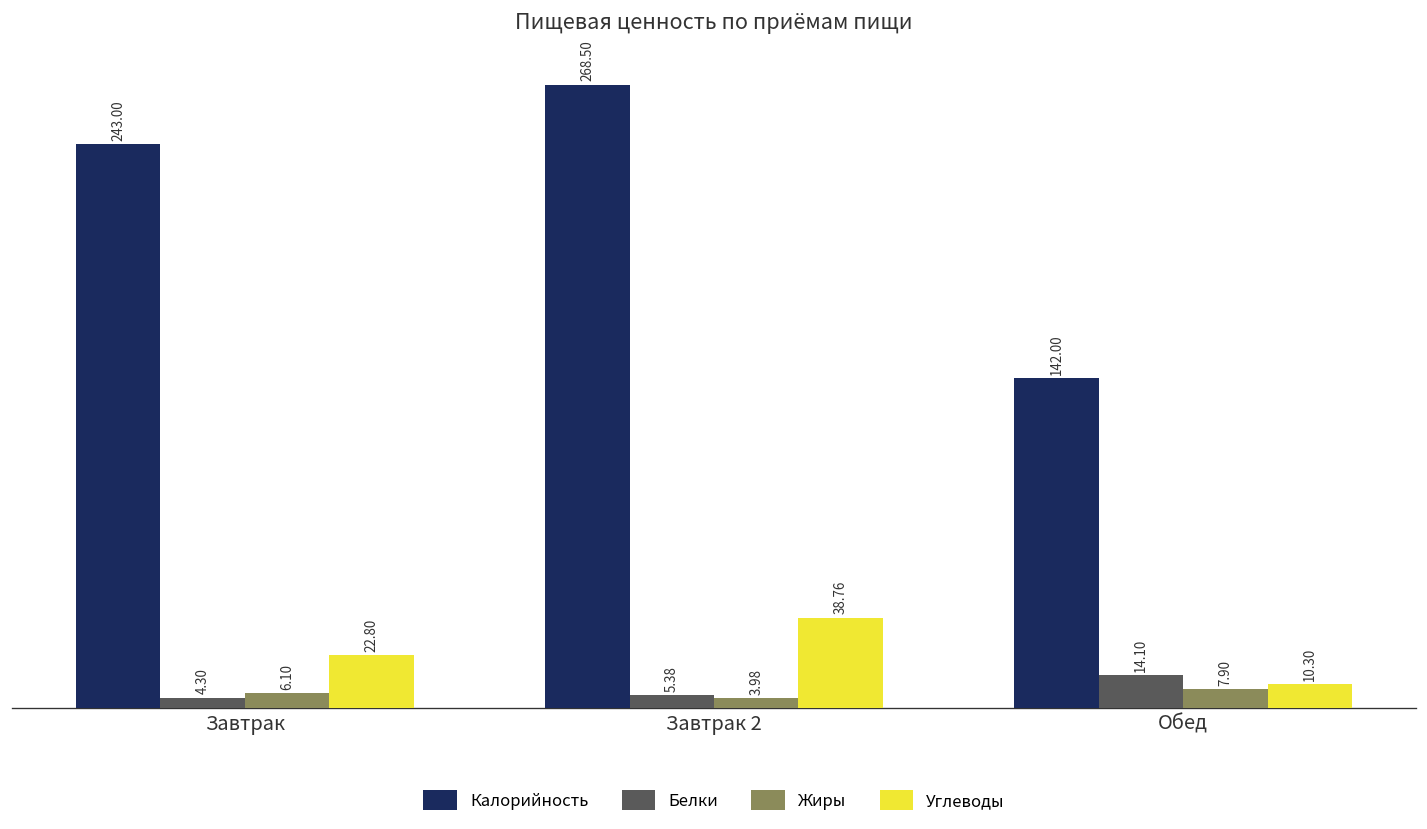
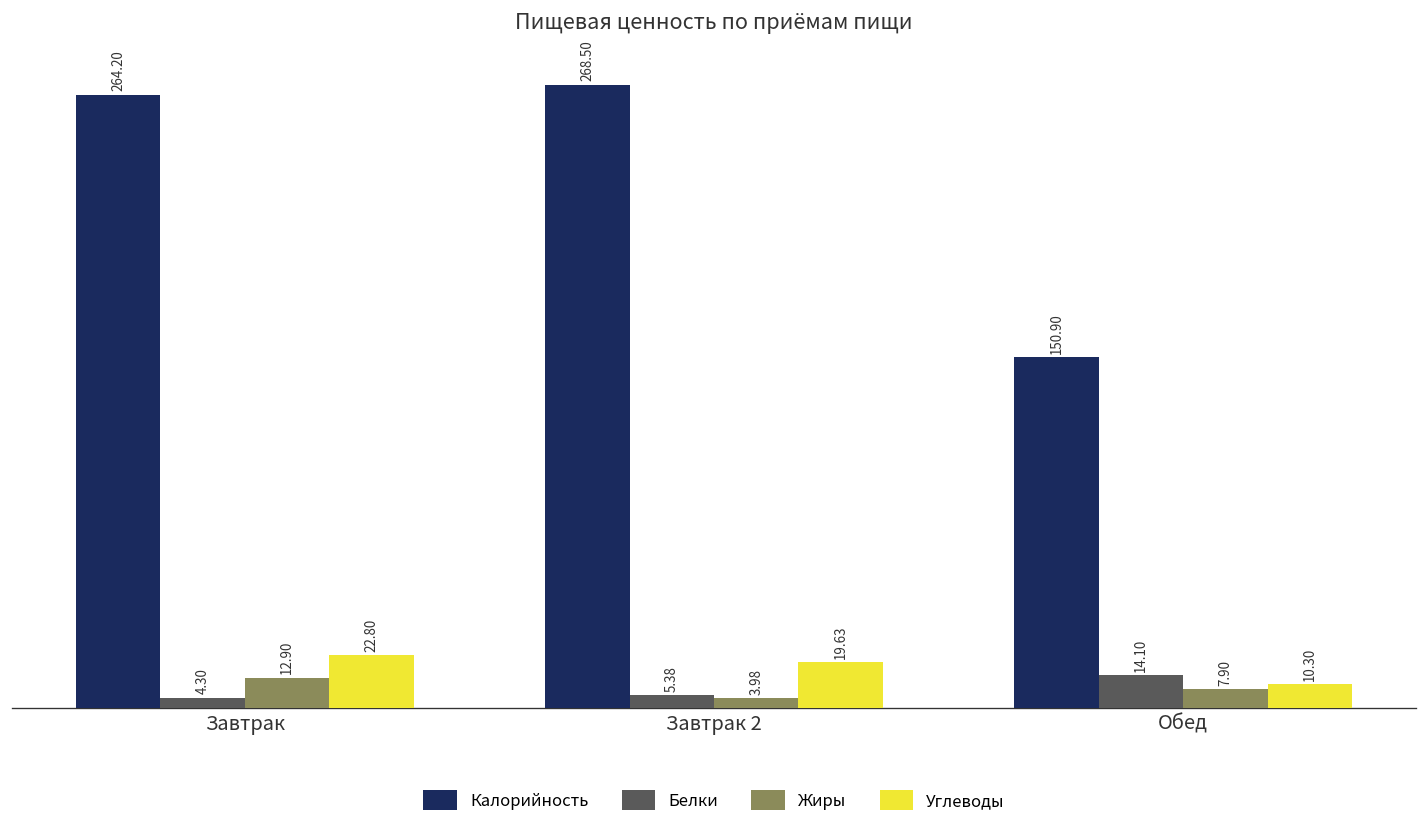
Калорийность, Завтрак: 243.00 -> 264.20
Жиры, Завтрак: 6.10 -> 12.90
Углеводы, Завтрак 2: 38.76 -> 19.63
Калорийность, Обед: 142.00 -> 150.90
